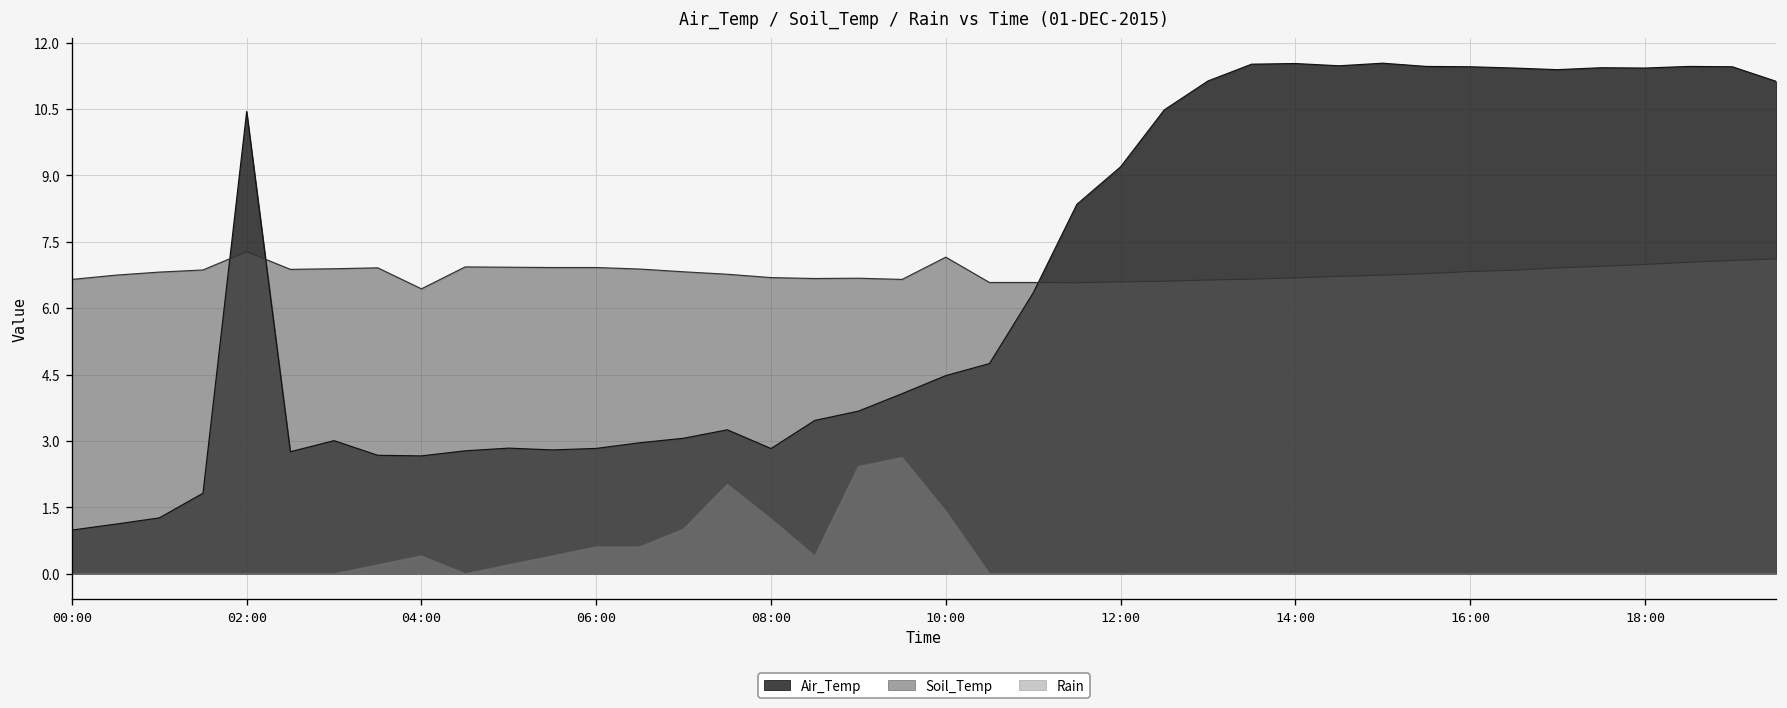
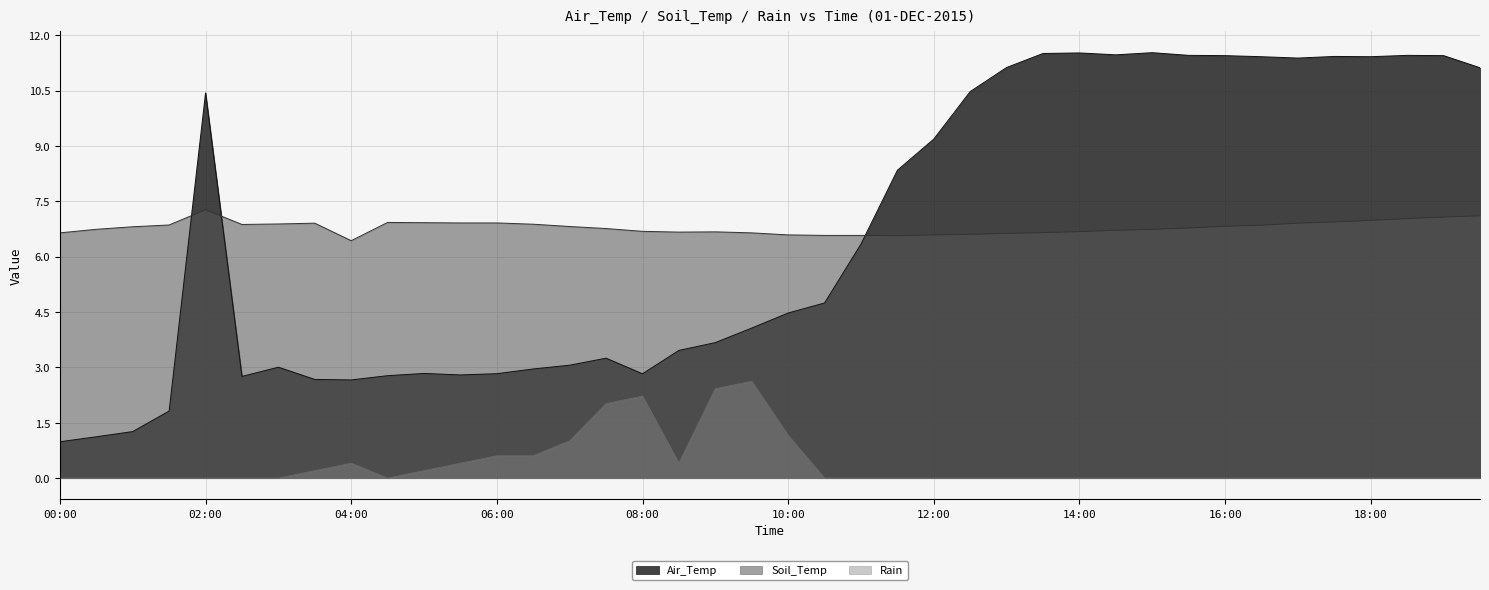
Rain, 08:00: 1.2 -> 2.2
Soil_Temp, 10:00: 7.2 -> 6.6
Rain, 10:00: 1.4 -> 1.2
